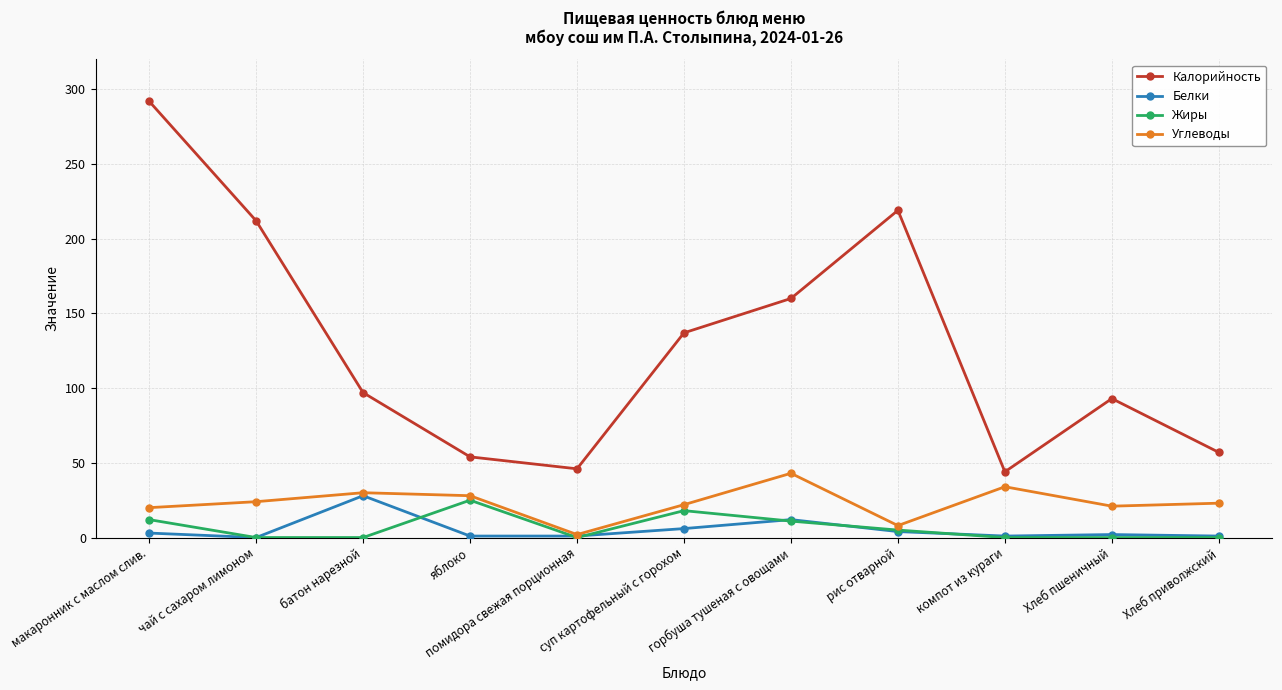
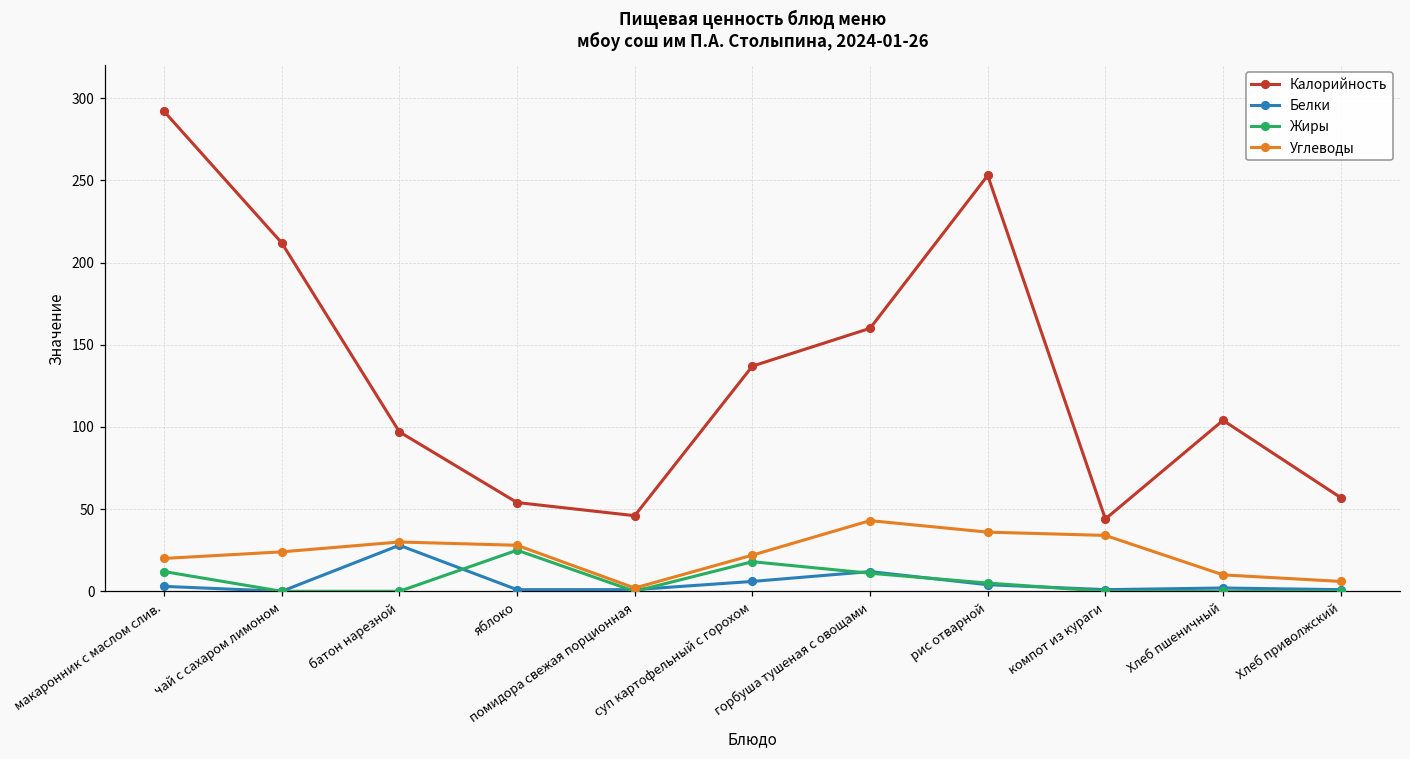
Калорийность, рис отварной: 219 -> 253
Углеводы, рис отварной: 8 -> 36
Калорийность, Хлеб пшеничный: 93 -> 104
Углеводы, Хлеб пшеничный: 21 -> 10
Углеводы, Хлеб приволжский: 23 -> 6
